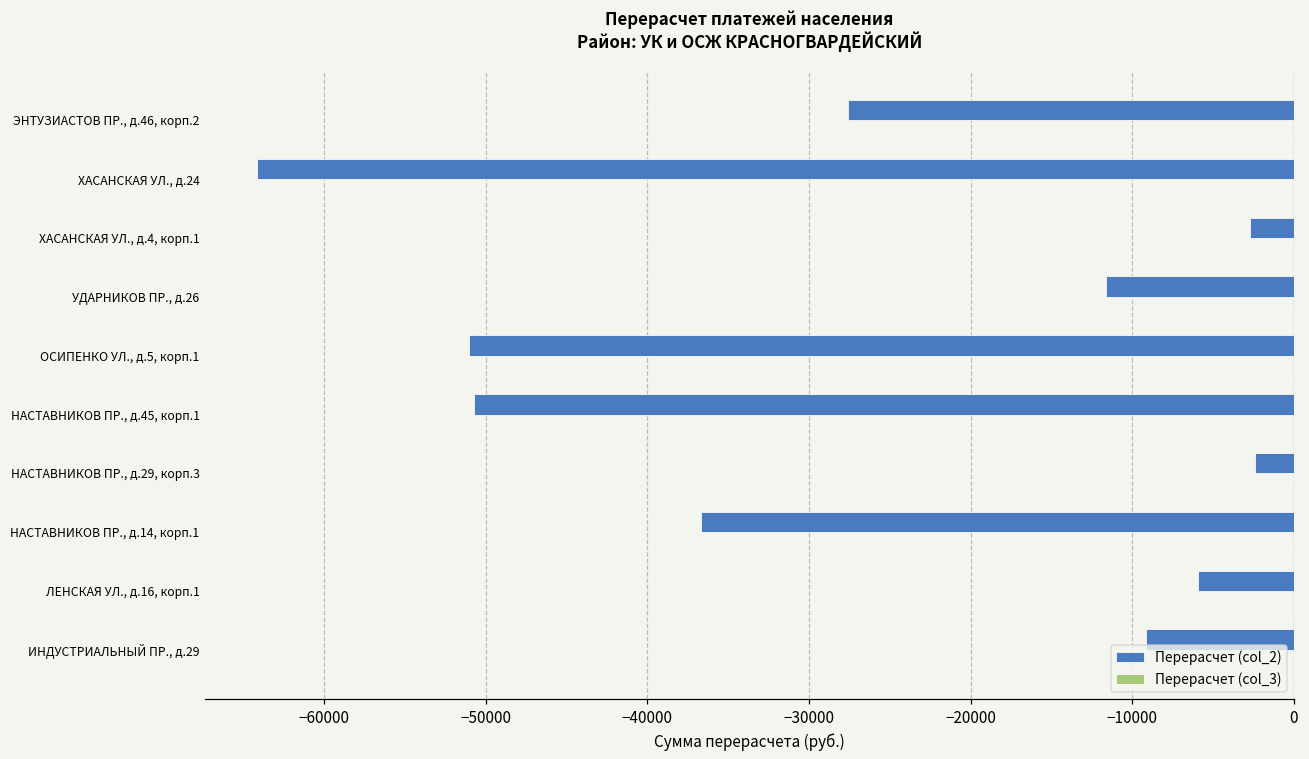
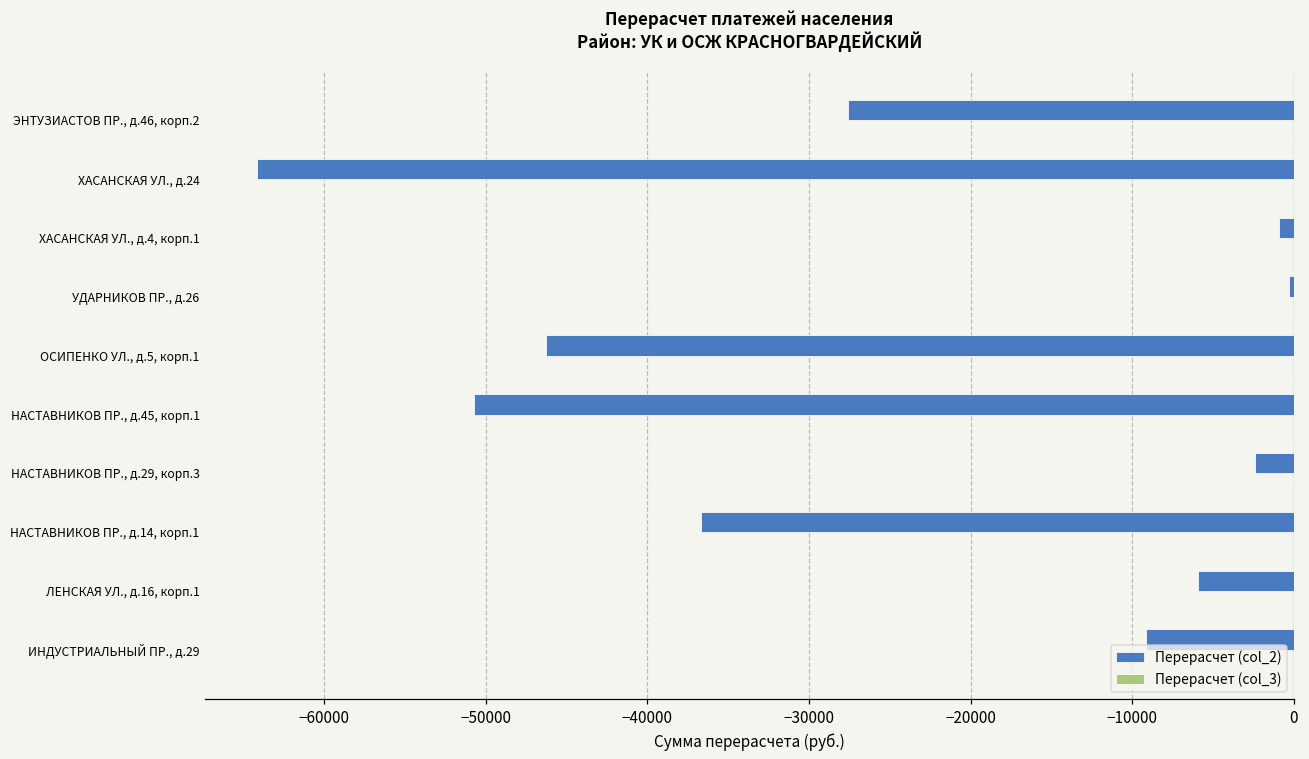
Перерасчет (col_2), ХАСАНСКАЯ УЛ., д.4, корп.1: -2700 -> -900
Перерасчет (col_2), УДАРНИКОВ ПР., д.26: -11600 -> -300
Перерасчет (col_2), ОСИПЕНКО УЛ., д.5, корп.1: -51000 -> -46300
